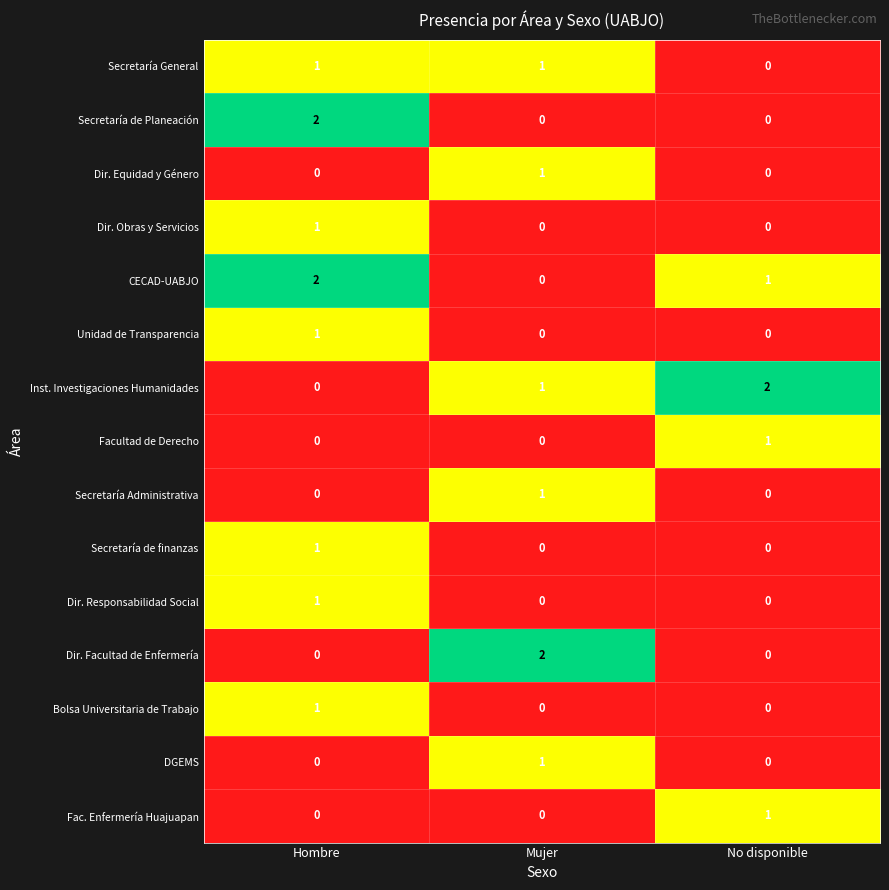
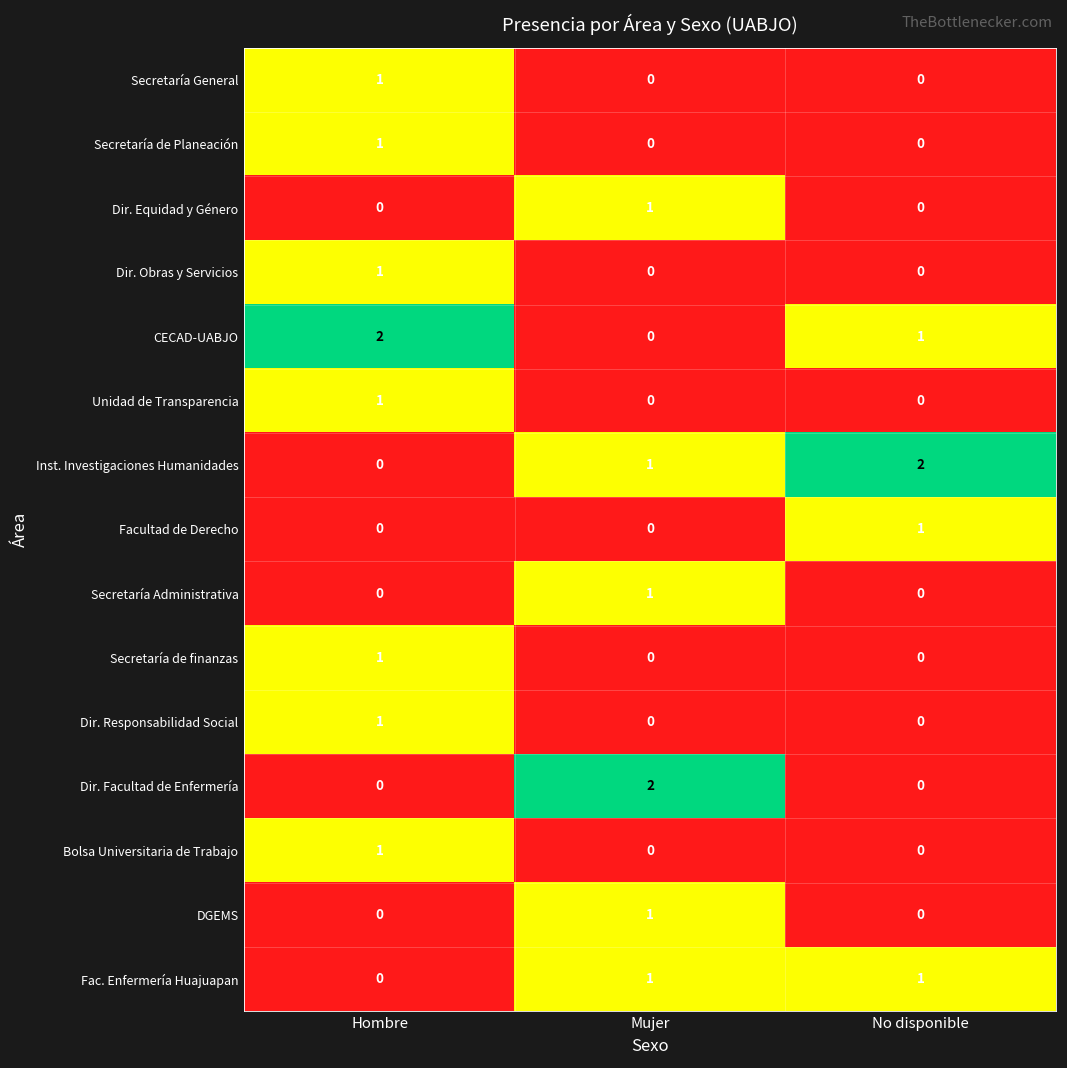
Secretaría General, Mujer: 1 -> 0
Secretaría de Planeación, Hombre: 2 -> 1
Fac. Enfermería Huajuapan, Mujer: 0 -> 1
